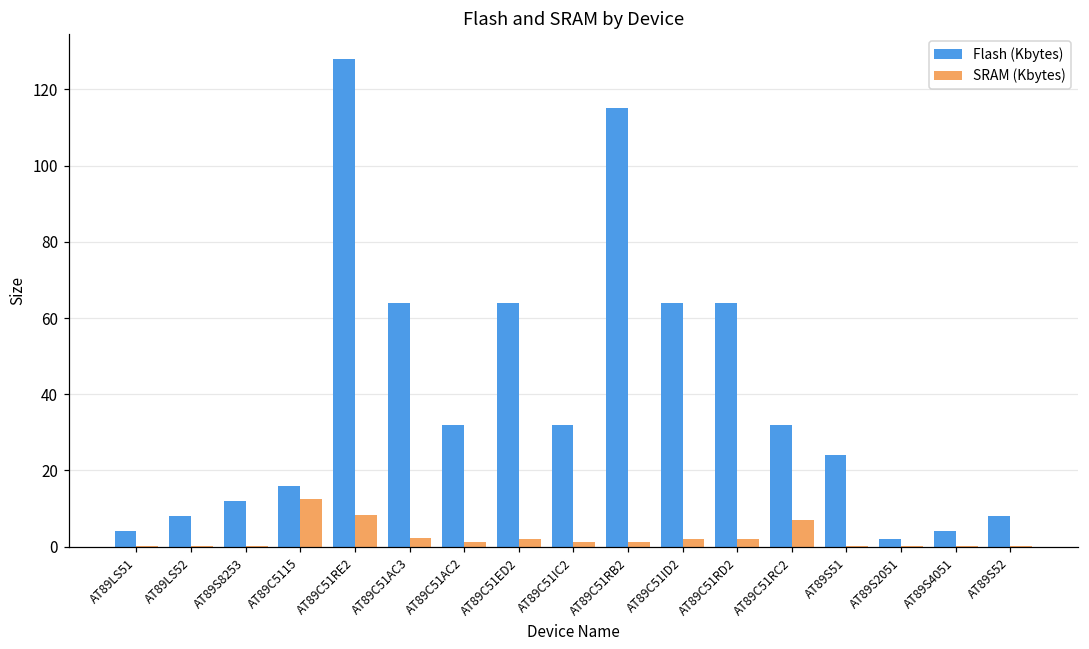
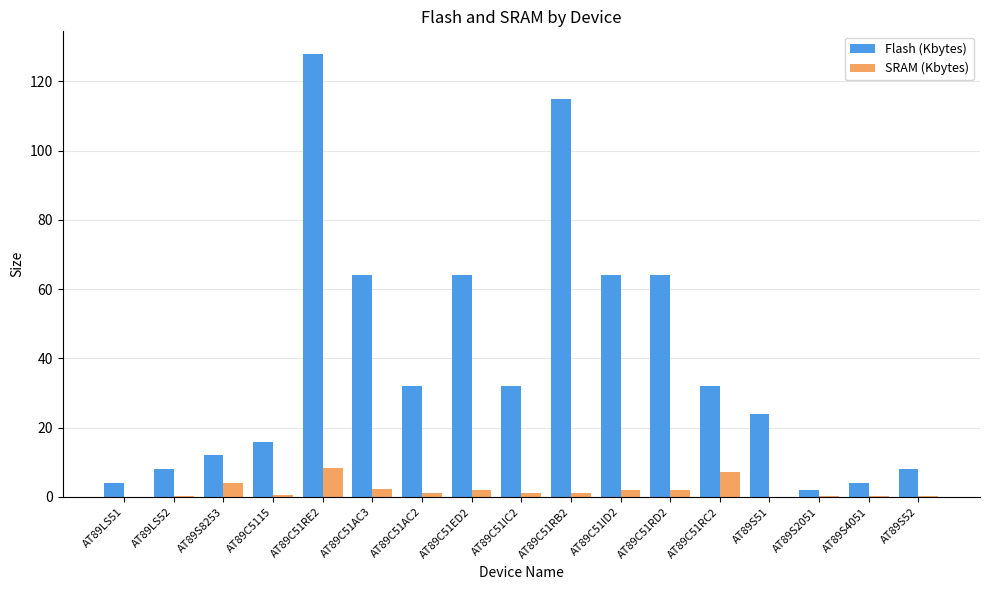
SRAM (Kbytes), AT89S8253: 0 -> 4
SRAM (Kbytes), AT89C5115: 13 -> 1
